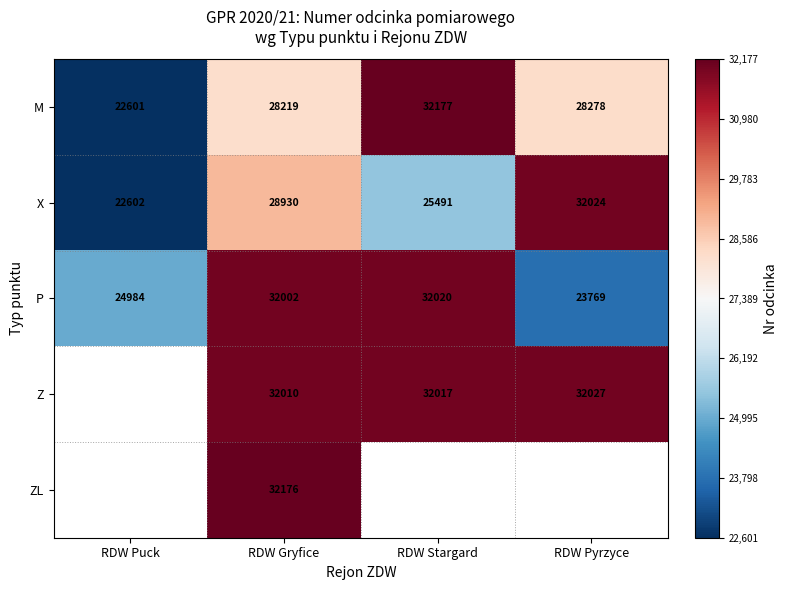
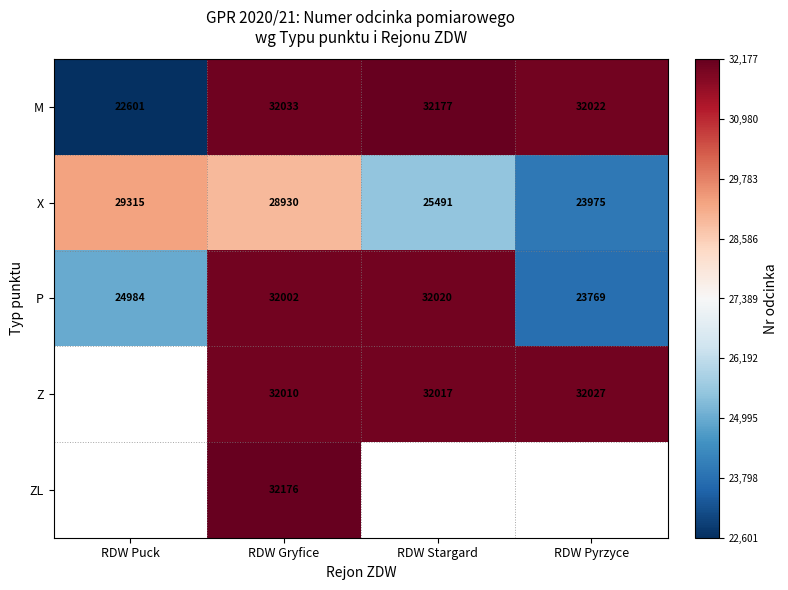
M, RDW Gryfice: 28219 -> 32033
M, RDW Pyrzyce: 28278 -> 32022
X, RDW Puck: 22602 -> 29315
X, RDW Pyrzyce: 32024 -> 23975
